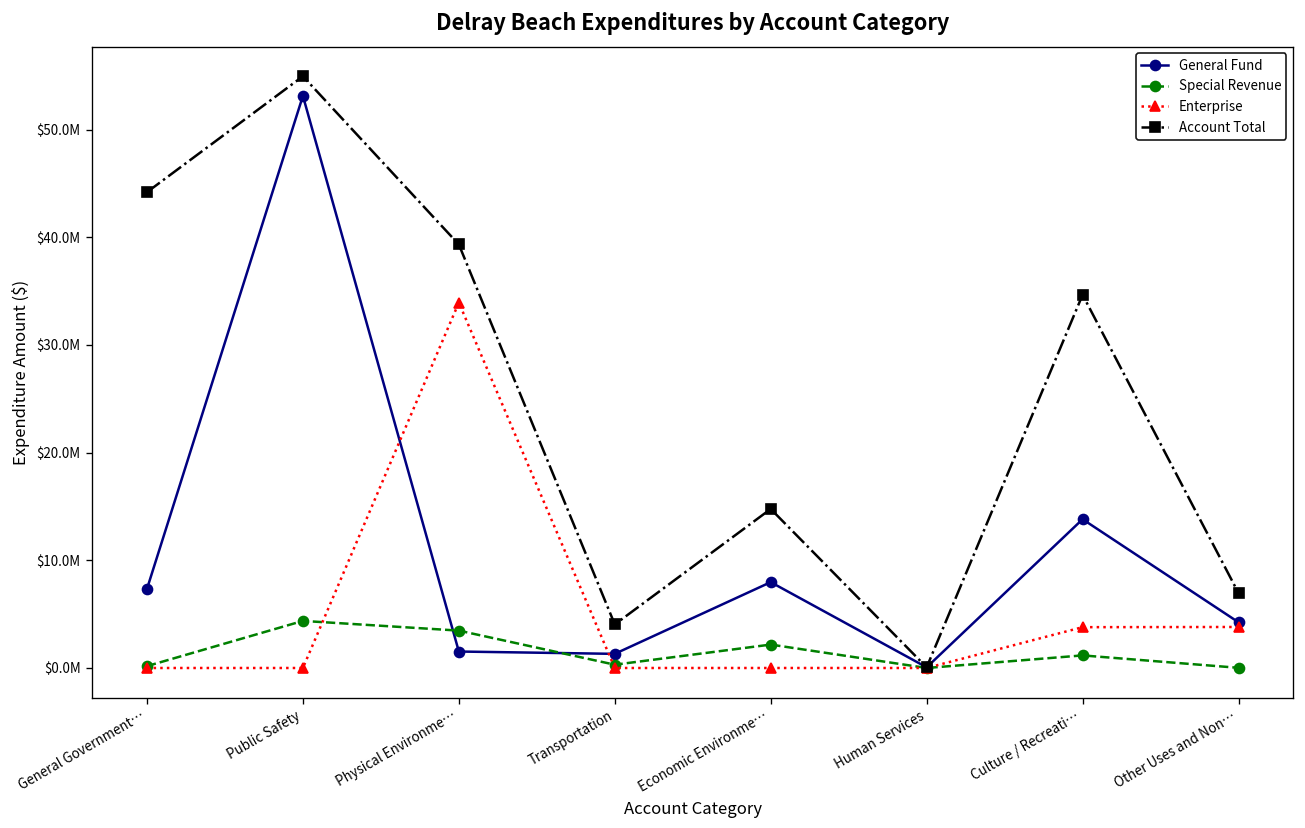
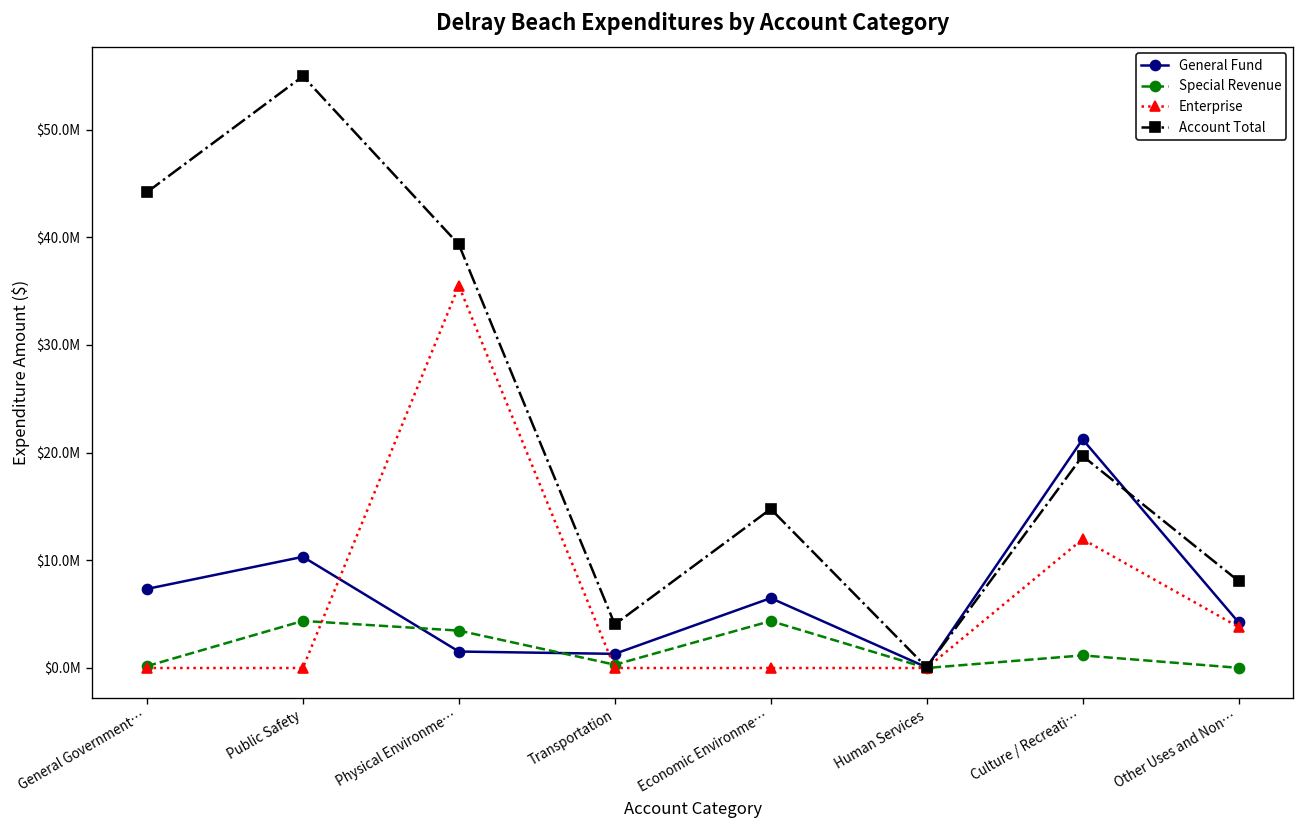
General Fund, Public Safety: $53000000 -> $10000000
Enterprise, Physical Environme…: $34000000 -> $35000000
General Fund, Economic Environme…: $8000000 -> $6000000
Special Revenue, Economic Environme…: $2000000 -> $4000000
General Fund, Culture / Recreati…: $14000000 -> $21000000
Enterprise, Culture / Recreati…: $4000000 -> $12000000
Account Total, Culture / Recreati…: $35000000 -> $20000000
Account Total, Other Uses and Non…: $7000000 -> $8000000
